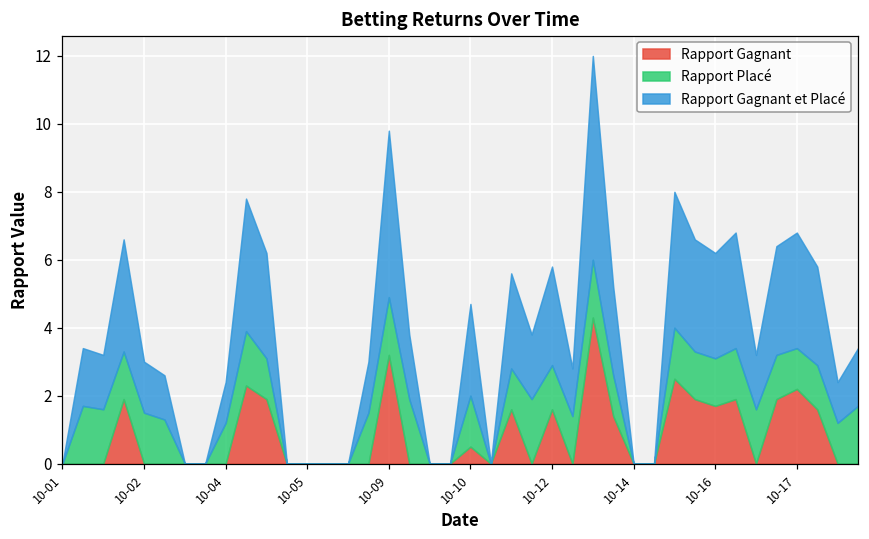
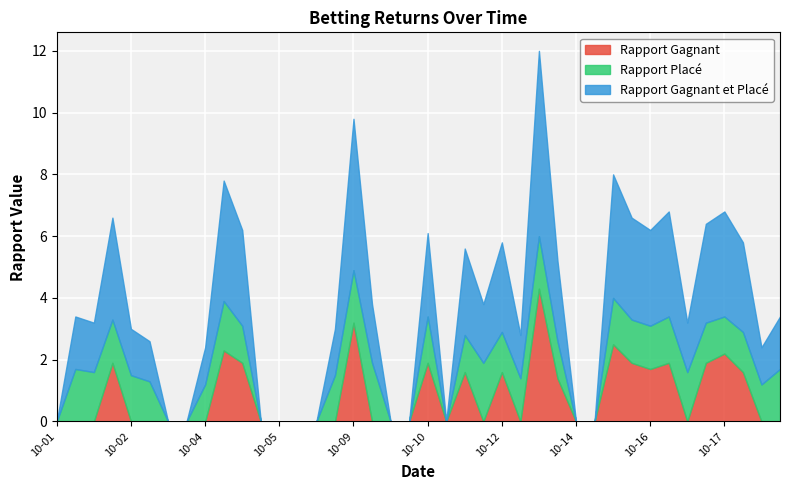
Rapport Gagnant, 10-10: 0.5 -> 1.9
